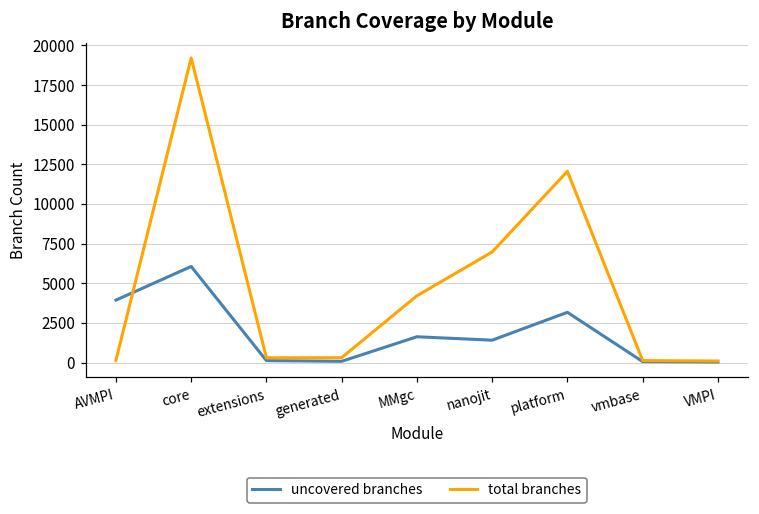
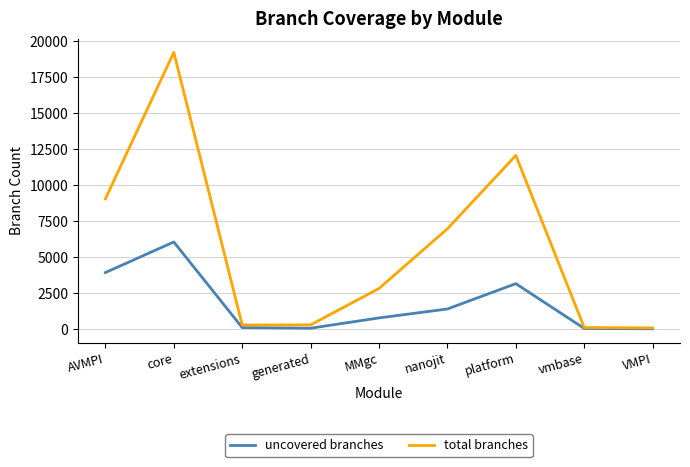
total branches, AVMPI: 100 -> 9000
uncovered branches, MMgc: 1600 -> 800
total branches, MMgc: 4200 -> 2800
